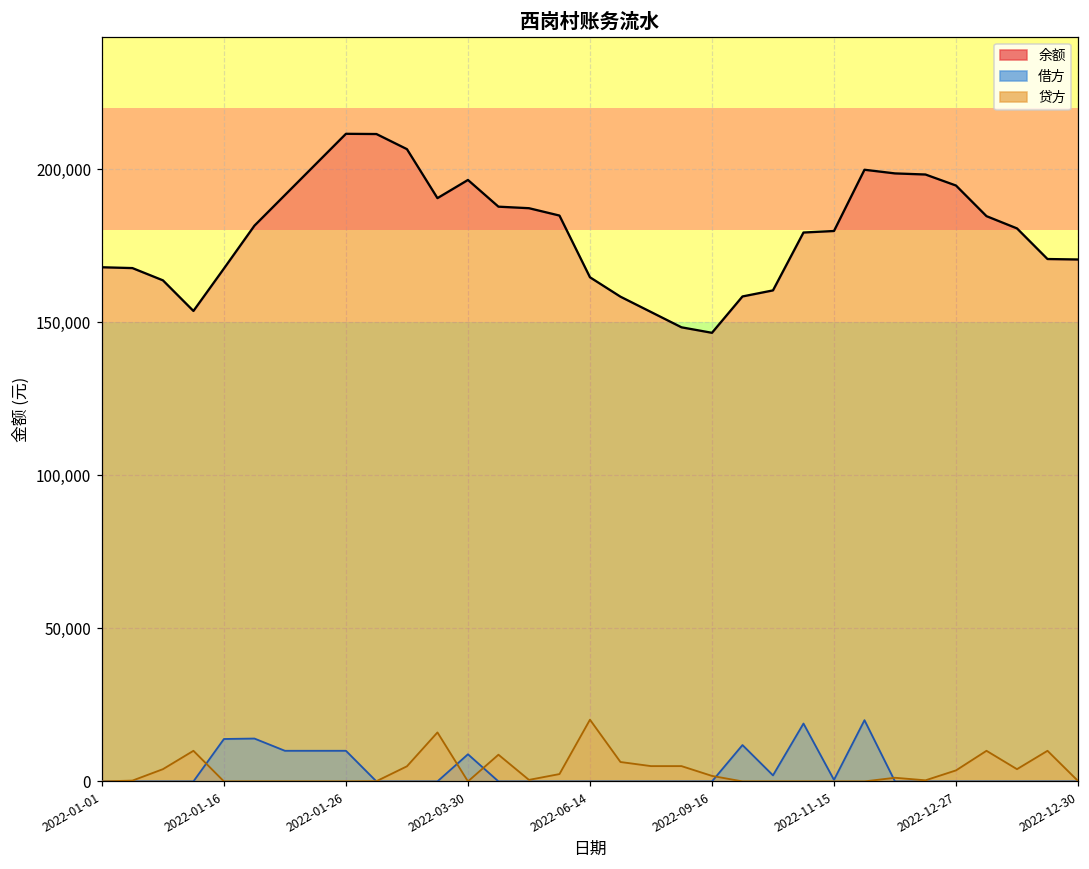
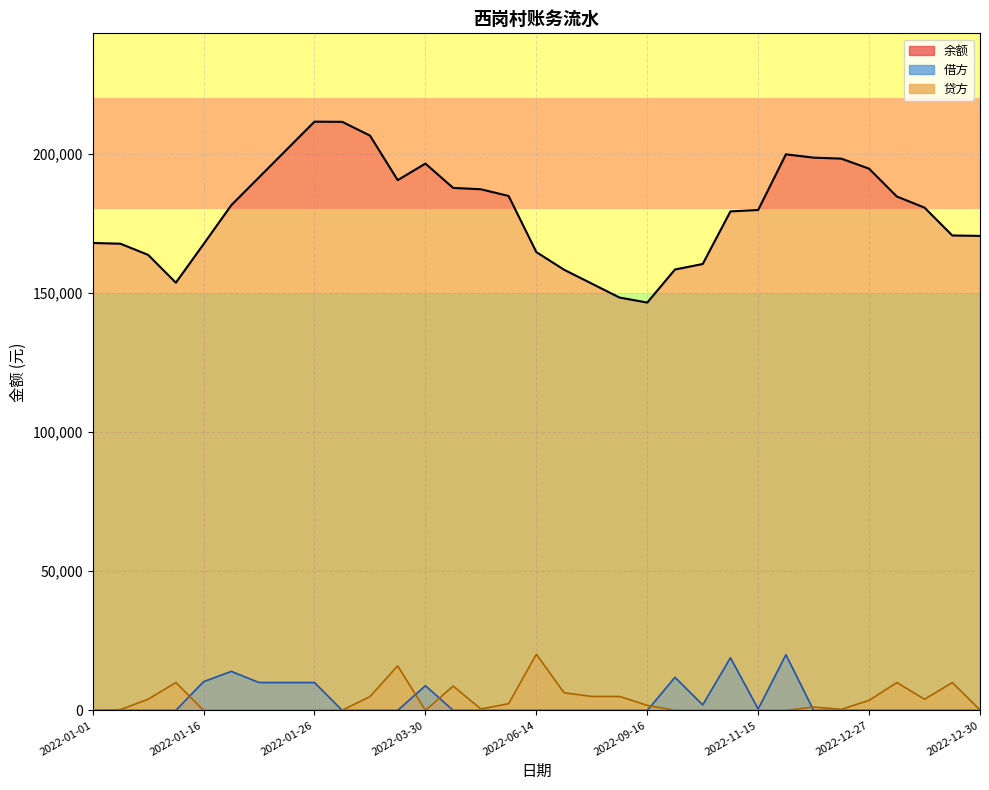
借方, 2022-01-16: 14,000 -> 10,000
